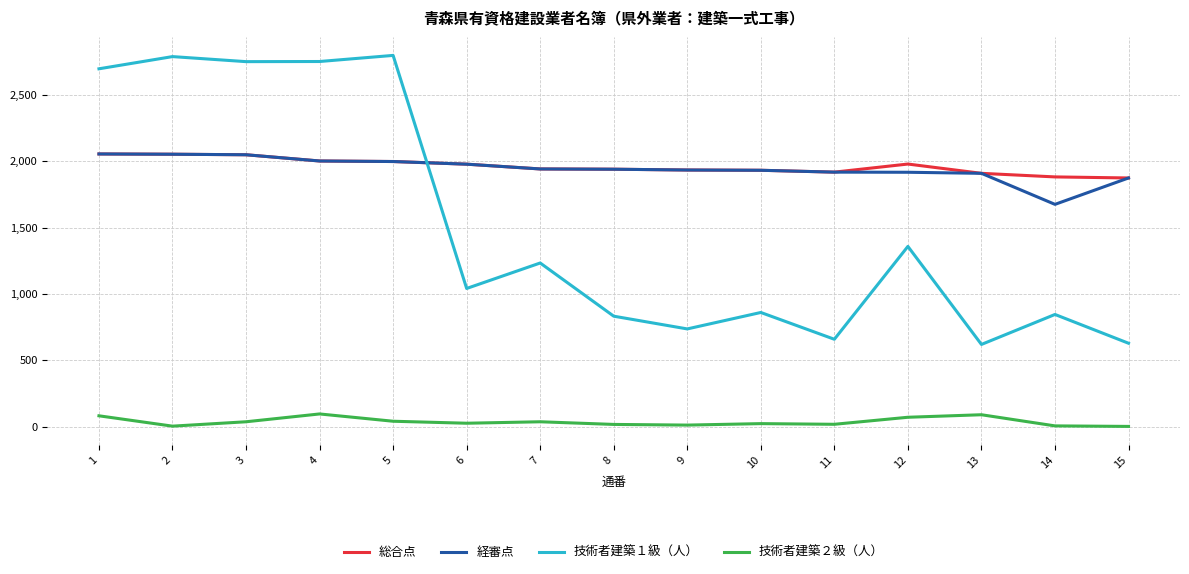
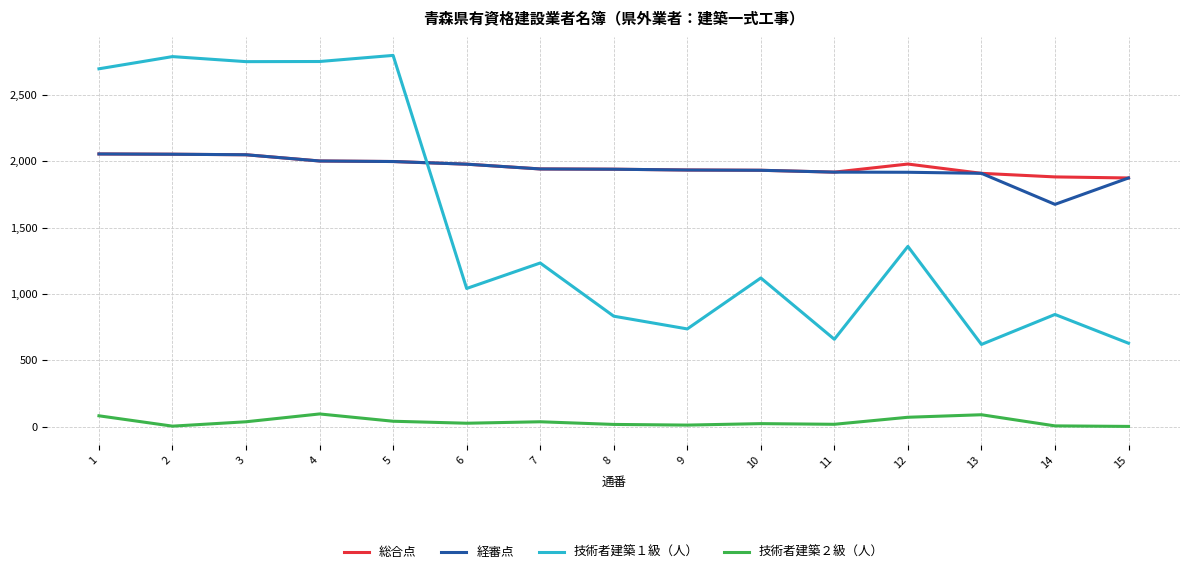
技術者建築１級（人）, 10: 860 -> 1,120
